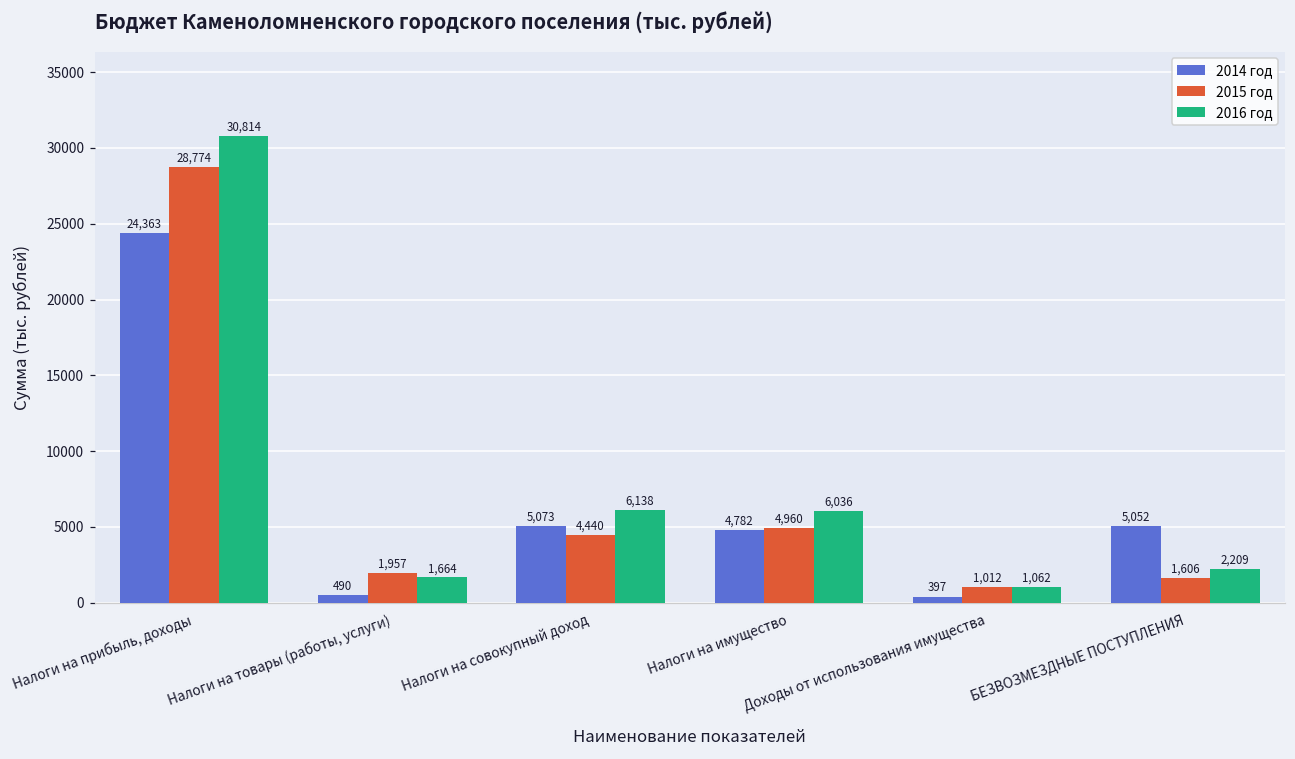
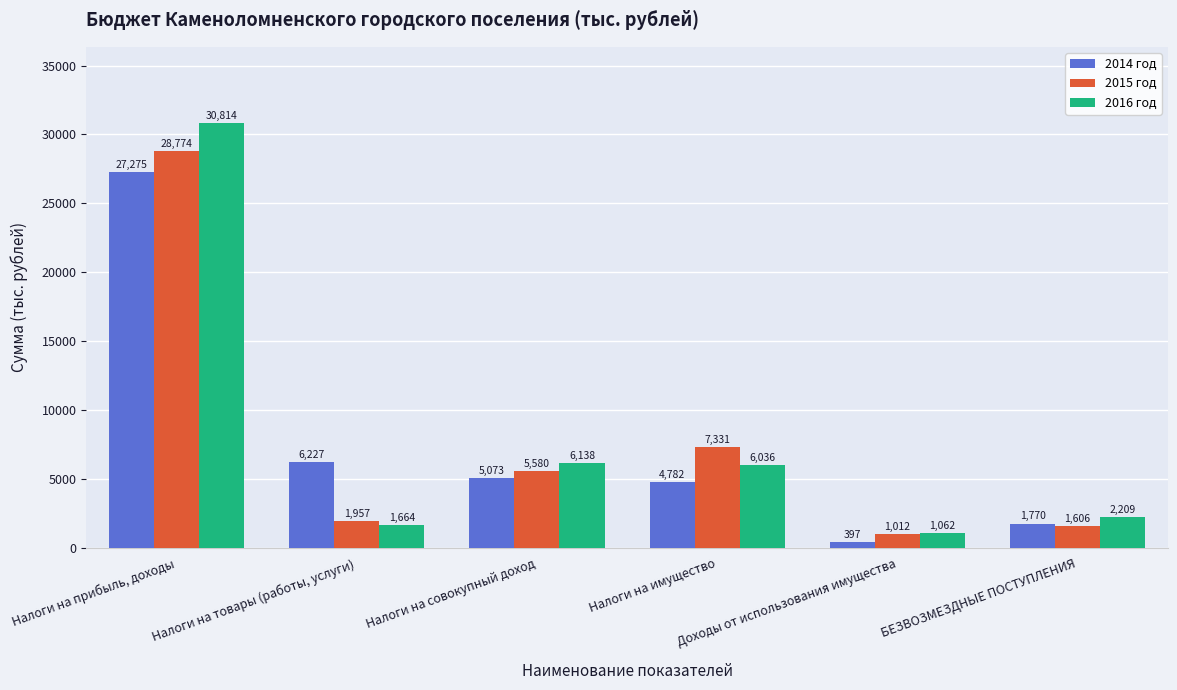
2014 год, Налоги на прибыль, доходы: 24,363 -> 27,275
2014 год, Налоги на товары (работы, услуги): 490 -> 6,227
2015 год, Налоги на совокупный доход: 4,440 -> 5,580
2015 год, Налоги на имущество: 4,960 -> 7,331
2014 год, БЕЗВОЗМЕЗДНЫЕ ПОСТУПЛЕНИЯ: 5,052 -> 1,770
